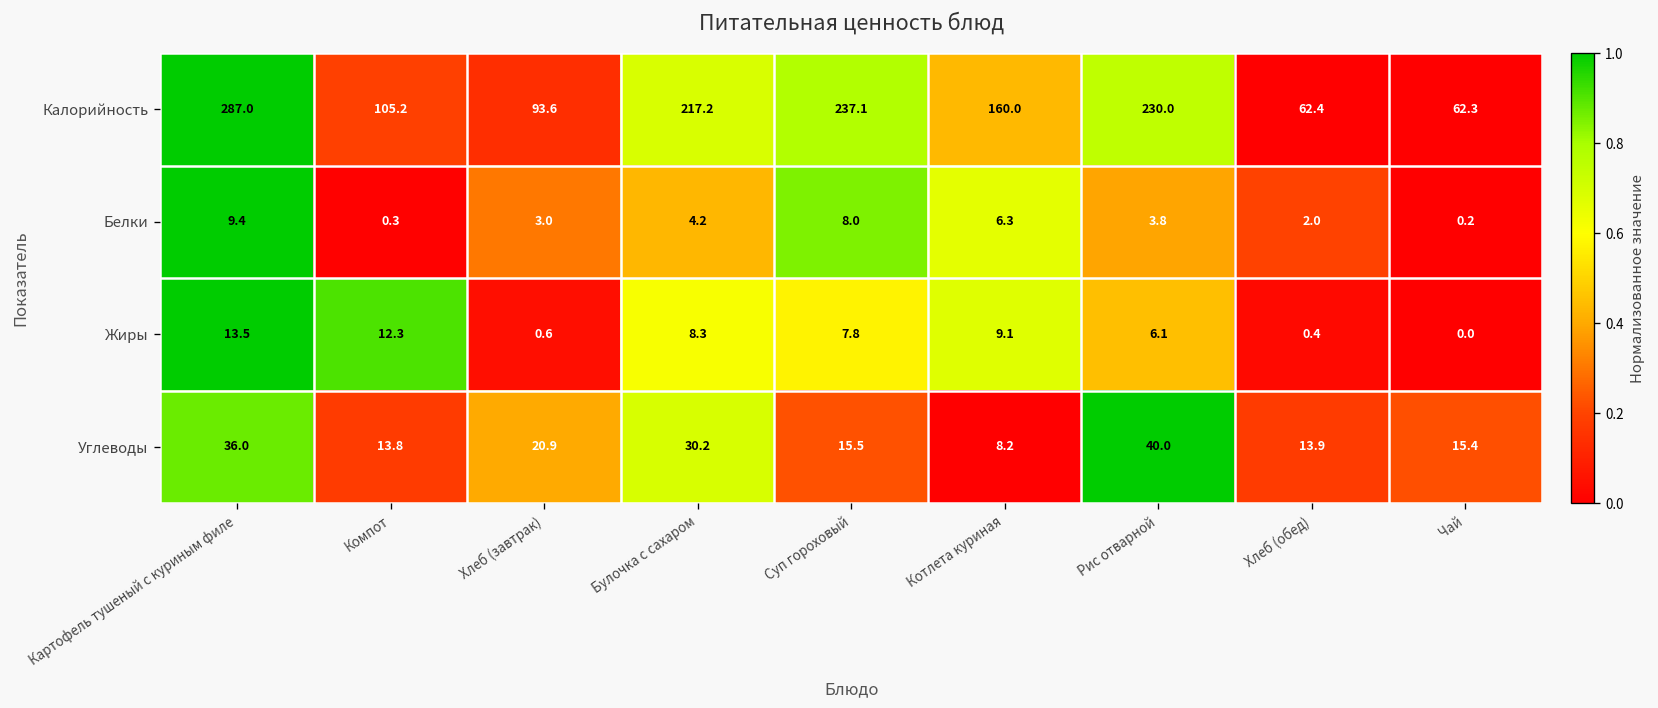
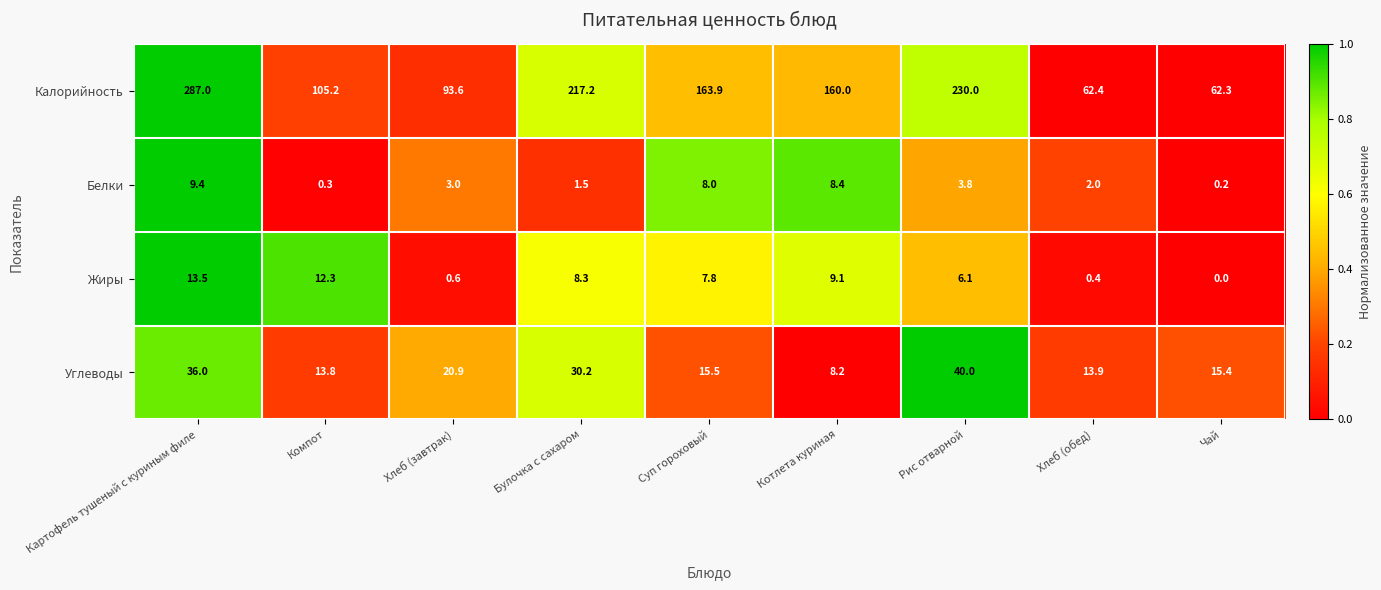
Калорийность, Суп гороховый: 237.1 -> 163.9
Белки, Булочка с сахаром: 4.2 -> 1.5
Белки, Котлета куриная: 6.3 -> 8.4
